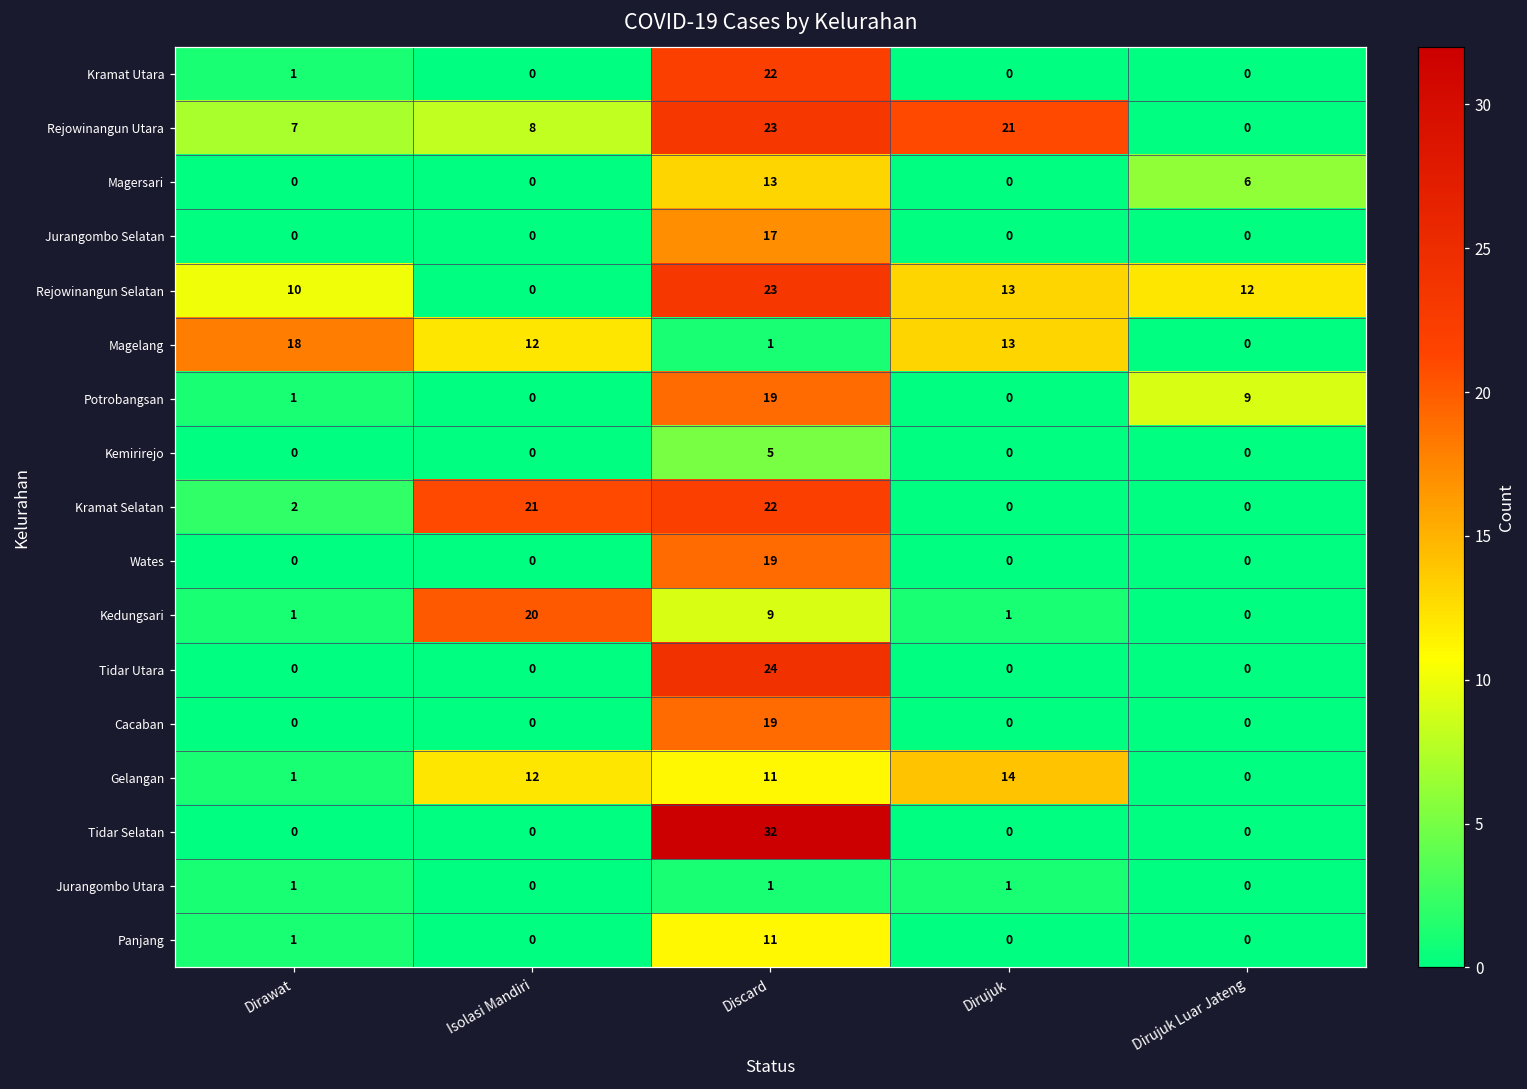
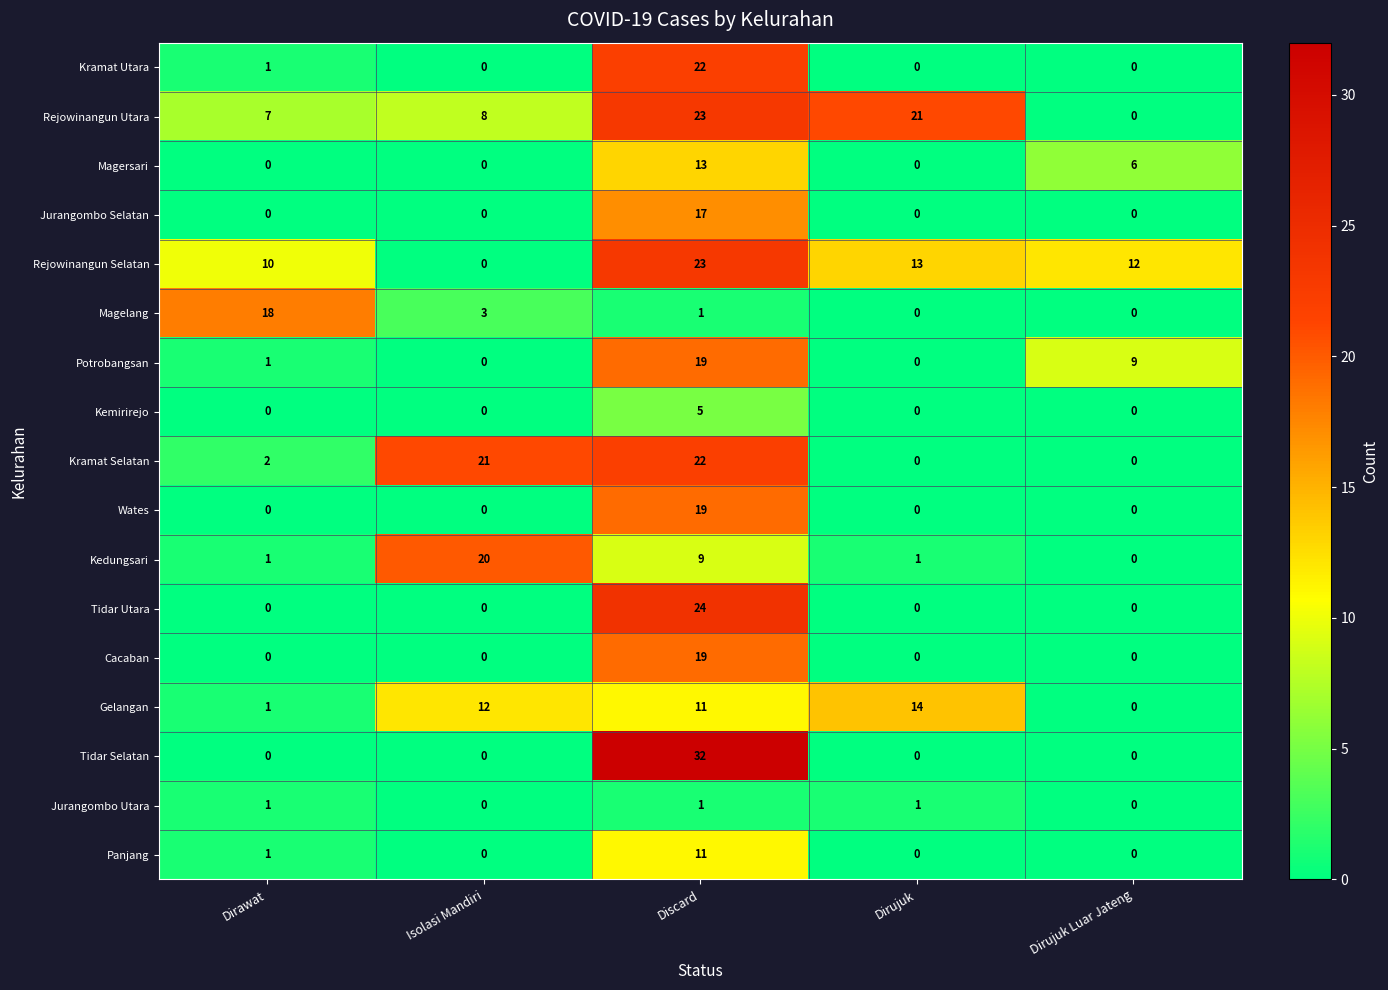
Magelang, Isolasi Mandiri: 12 -> 3
Magelang, Dirujuk: 13 -> 0
